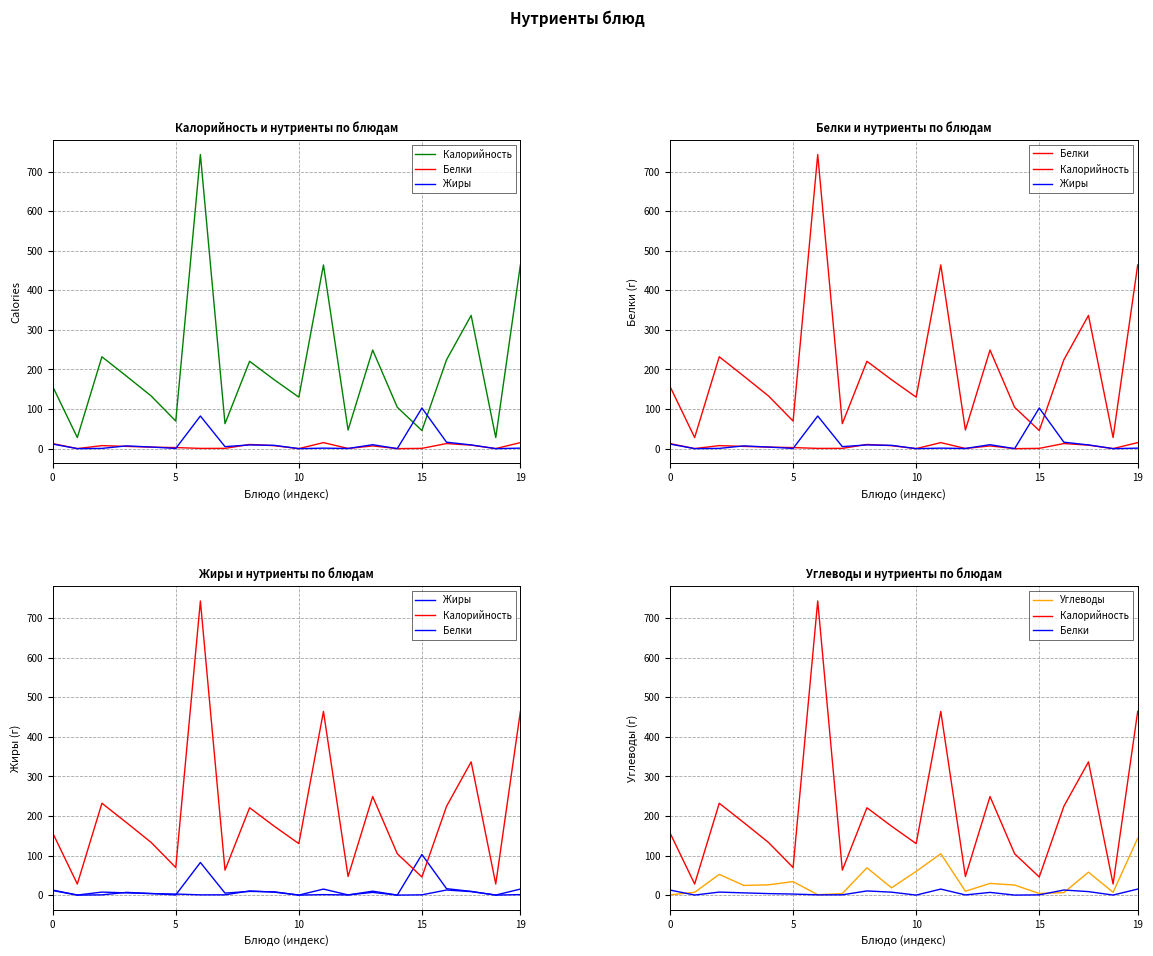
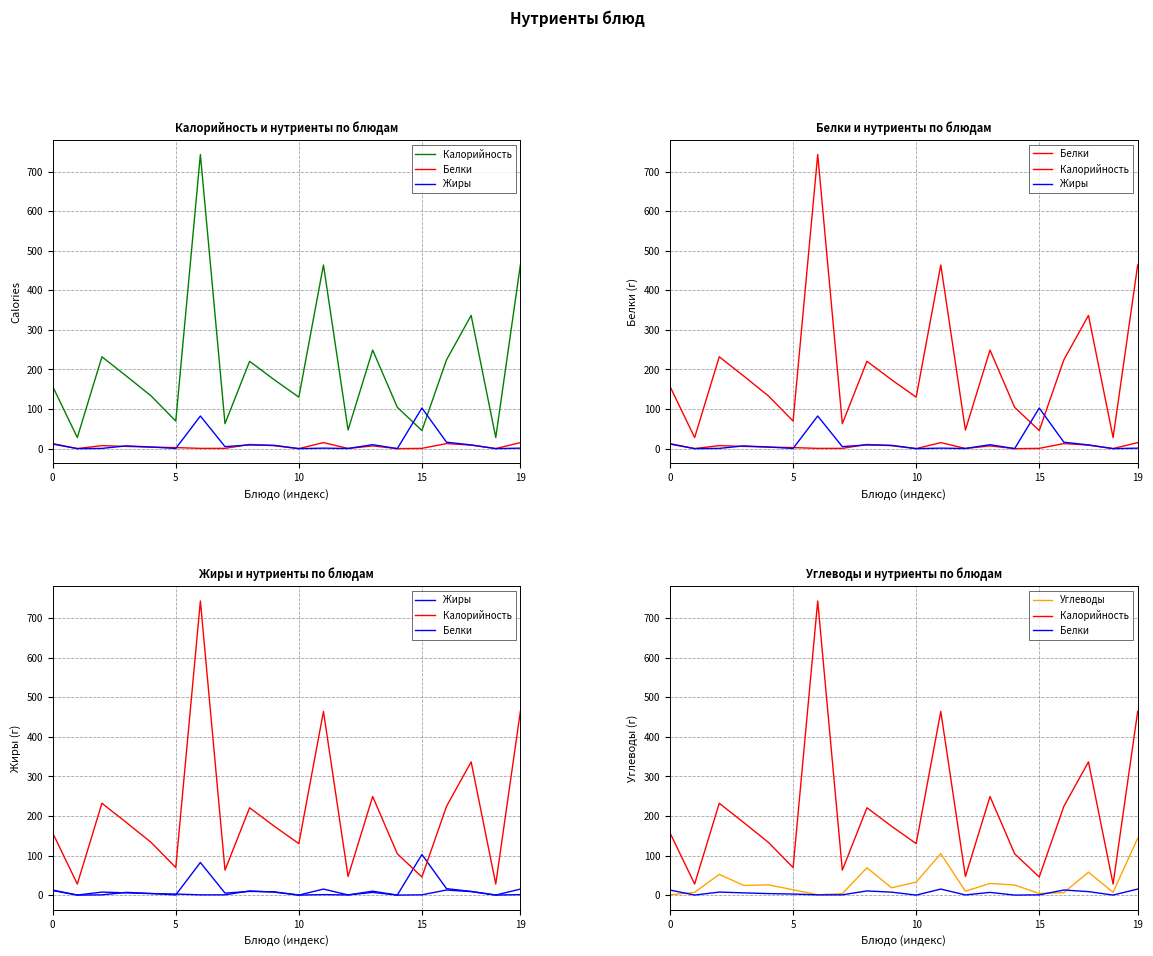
Углеводы и нутриенты по блюдам, Углеводы, 5: 30 -> 10
Углеводы и нутриенты по блюдам, Углеводы, 10: 60 -> 30
